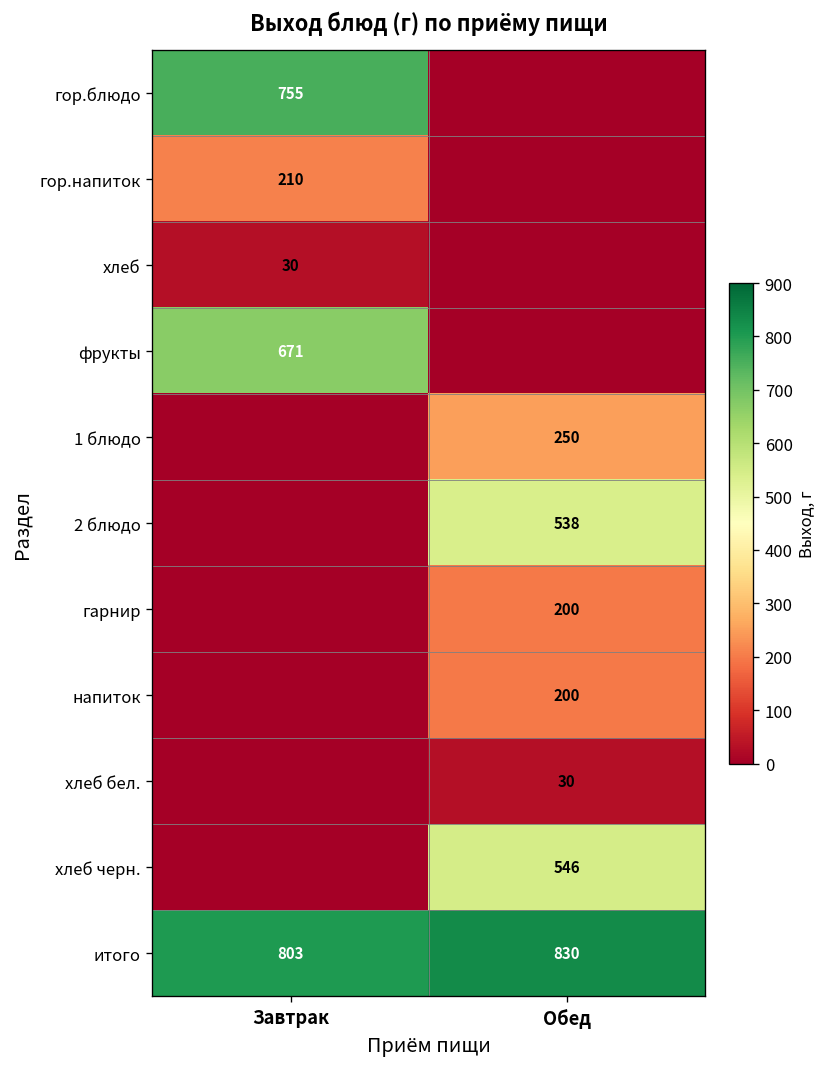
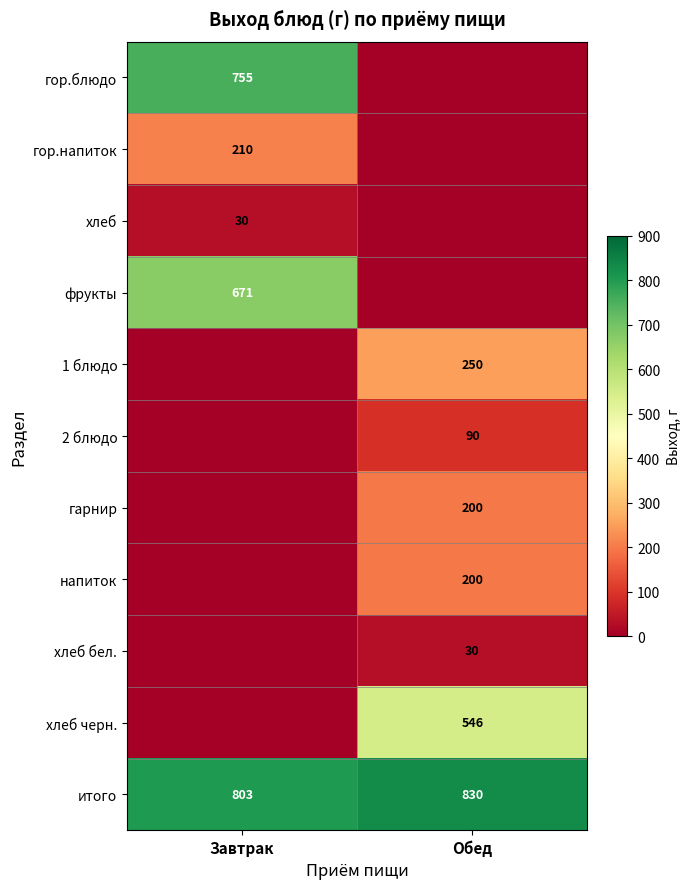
2 блюдо, Обед: 538 -> 90
